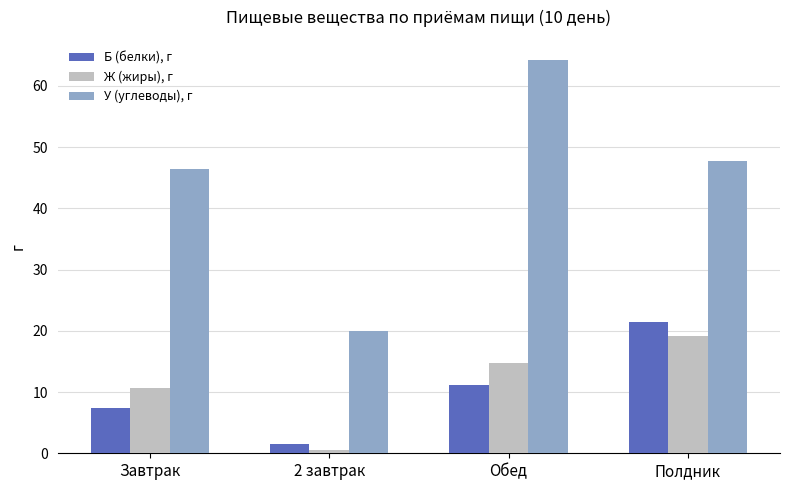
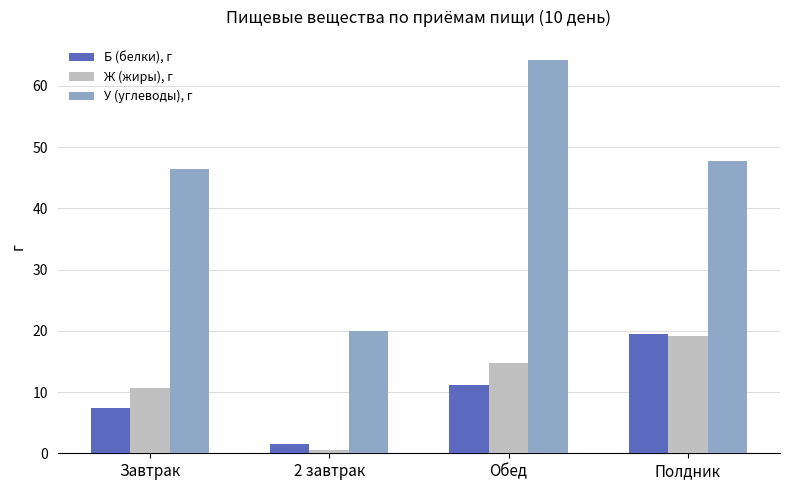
Б (белки), г, Полдник: 22 -> 19
